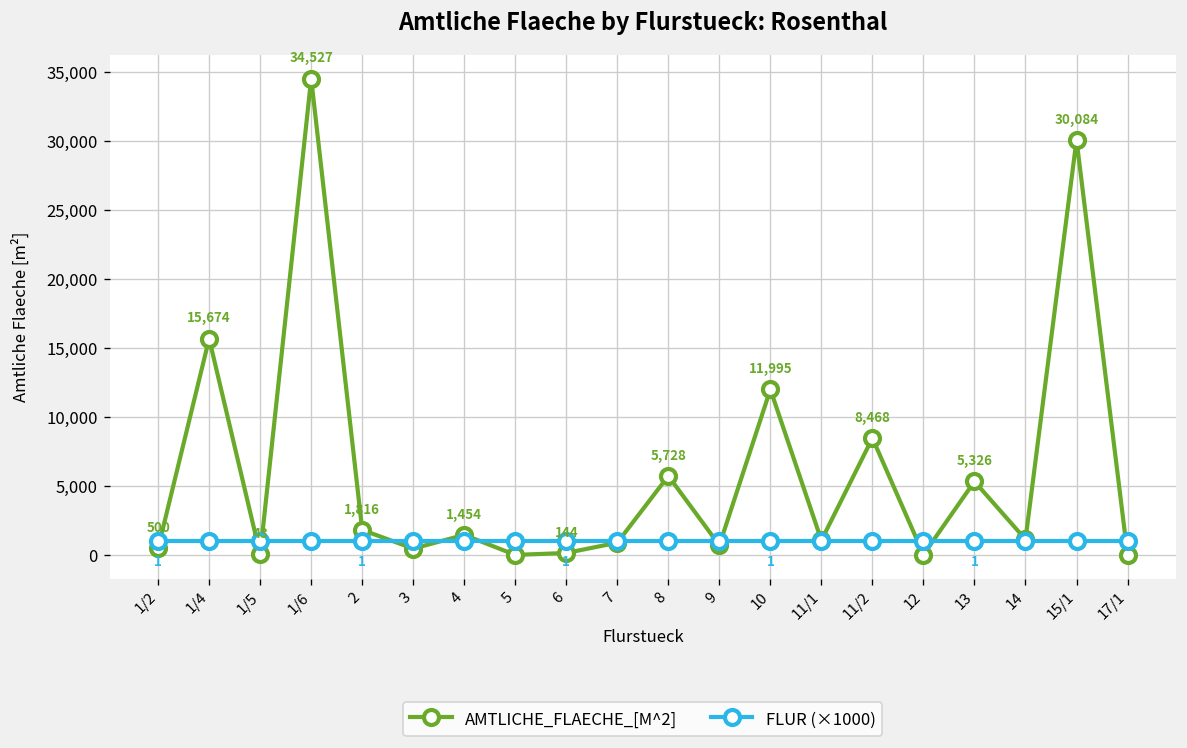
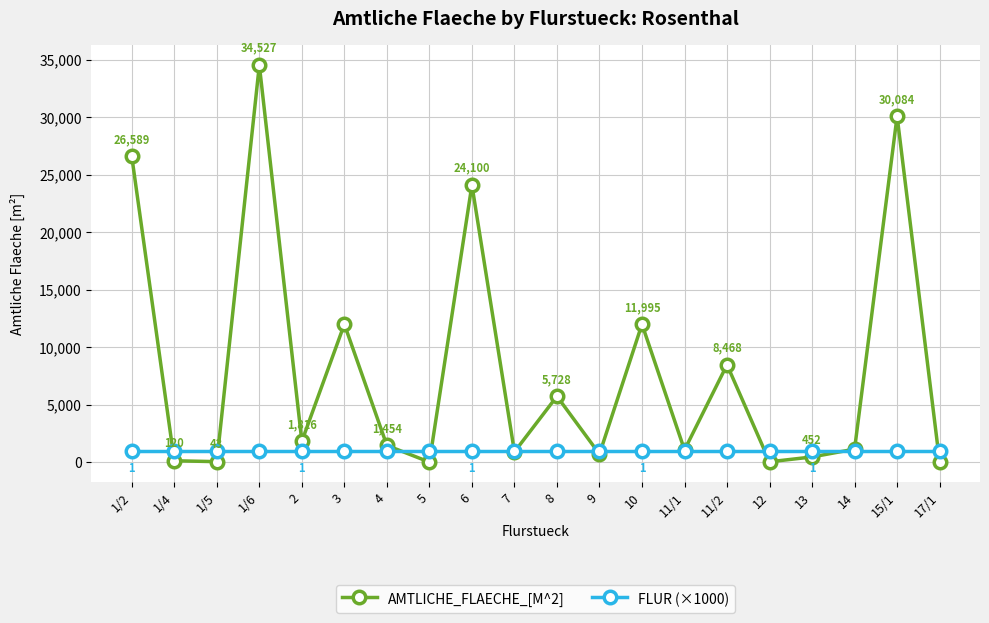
AMTLICHE_FLAECHE_[M^2], 1/2: 500 -> 26,589
AMTLICHE_FLAECHE_[M^2], 1/4: 15,674 -> 120
AMTLICHE_FLAECHE_[M^2], 3: 500 -> 12,000
AMTLICHE_FLAECHE_[M^2], 6: 144 -> 24,100
AMTLICHE_FLAECHE_[M^2], 13: 5,326 -> 452
